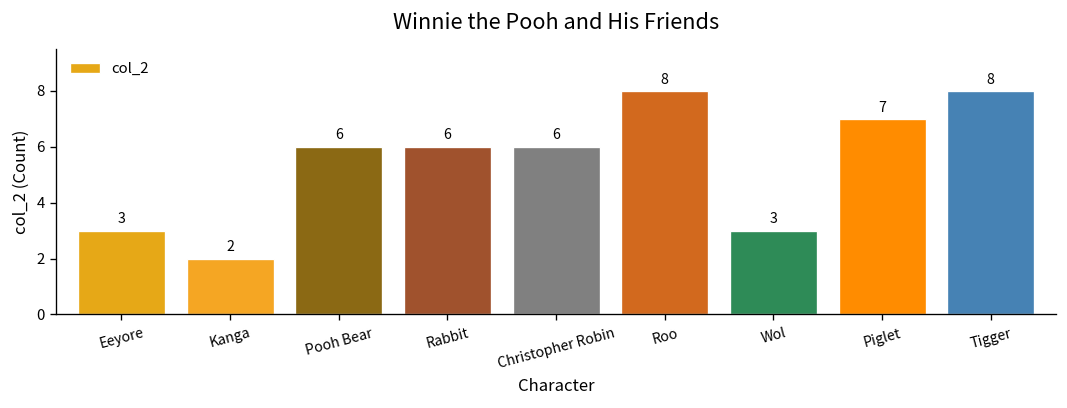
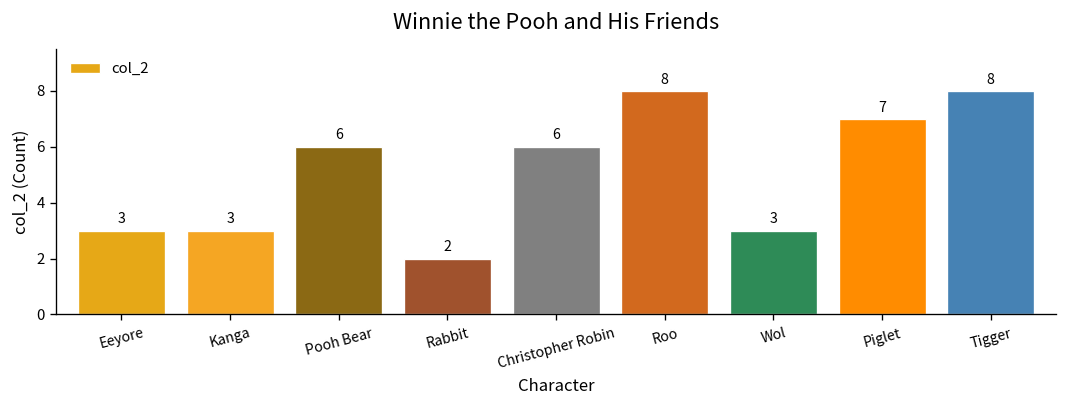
Kanga: 2 -> 3
Rabbit: 6 -> 2
